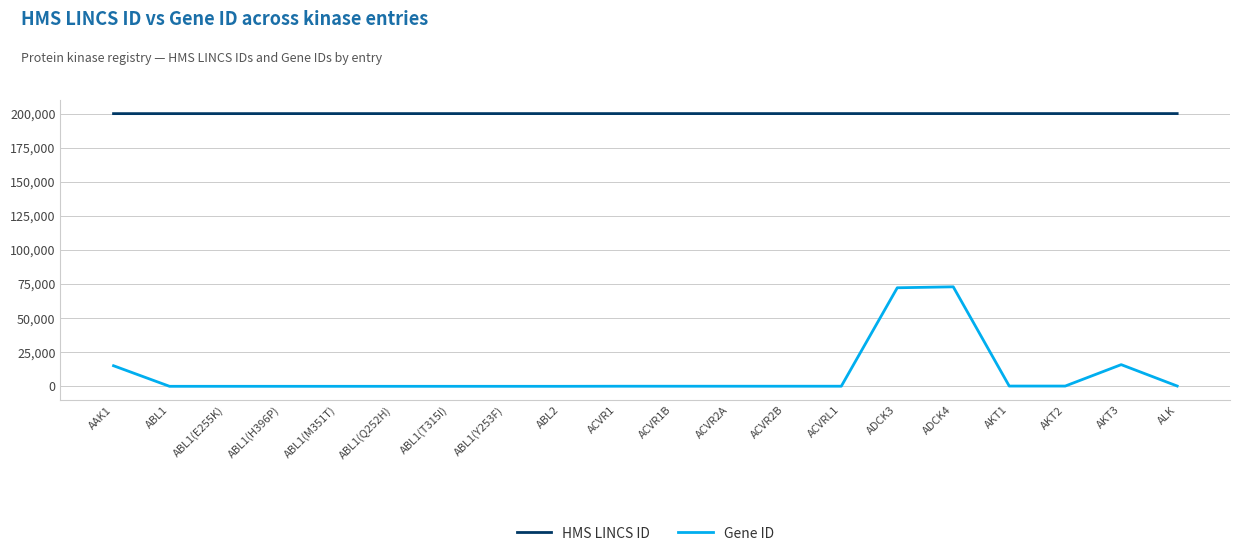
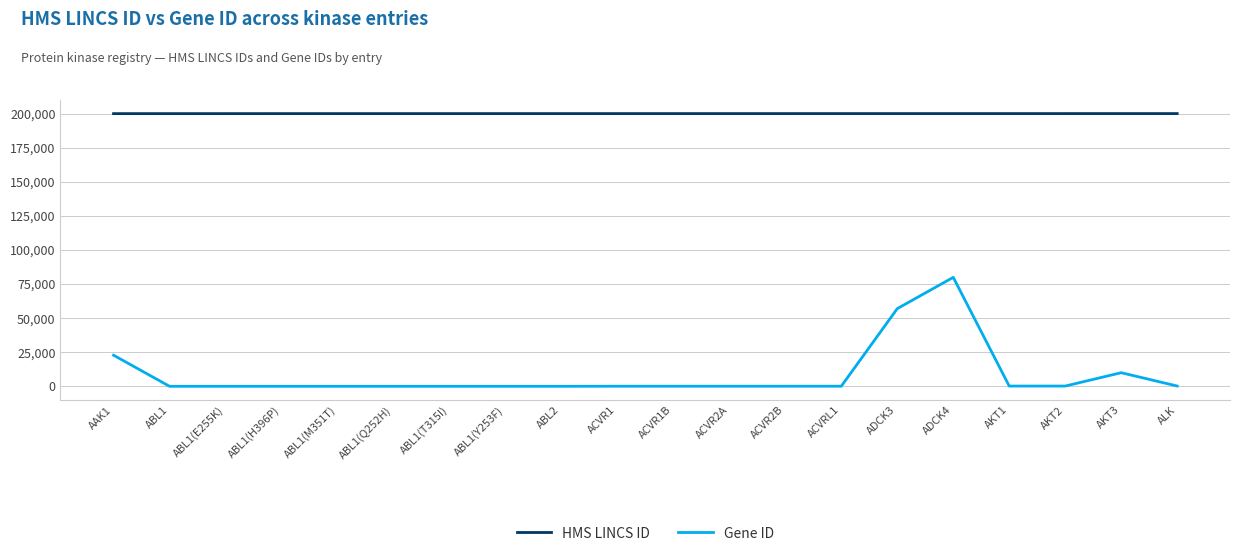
Gene ID, AAK1: 15,000 -> 23,000
Gene ID, ADCK3: 72,000 -> 57,000
Gene ID, ADCK4: 73,000 -> 80,000
Gene ID, AKT3: 16,000 -> 10,000
